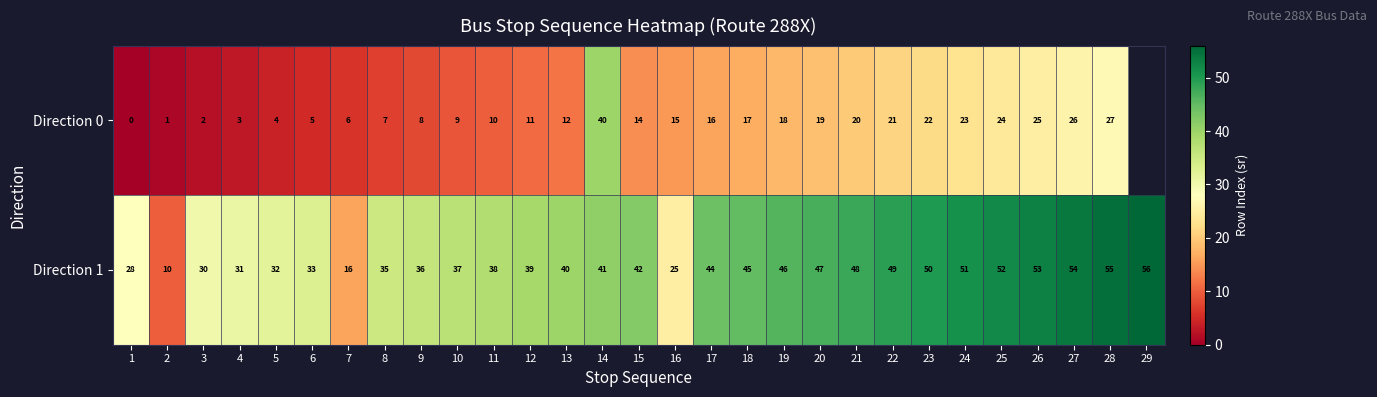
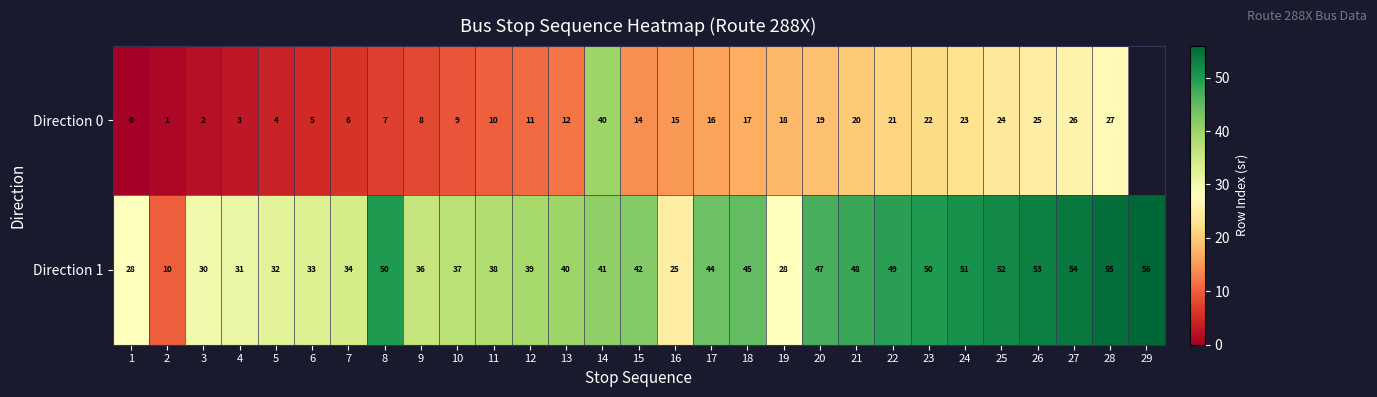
Direction 1, 7: 16 -> 34
Direction 1, 8: 35 -> 50
Direction 1, 19: 46 -> 28
